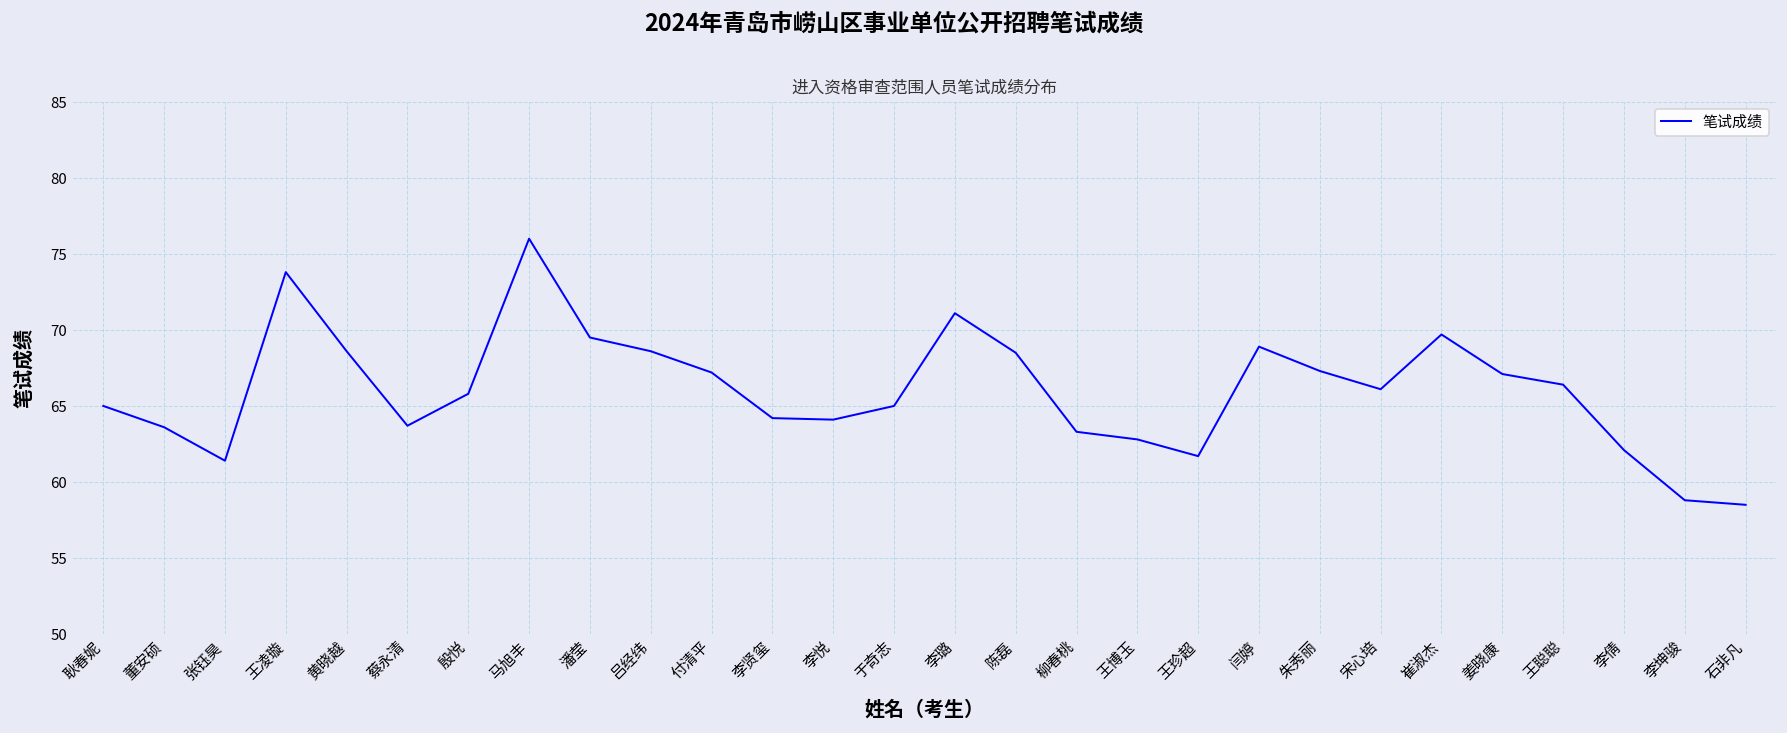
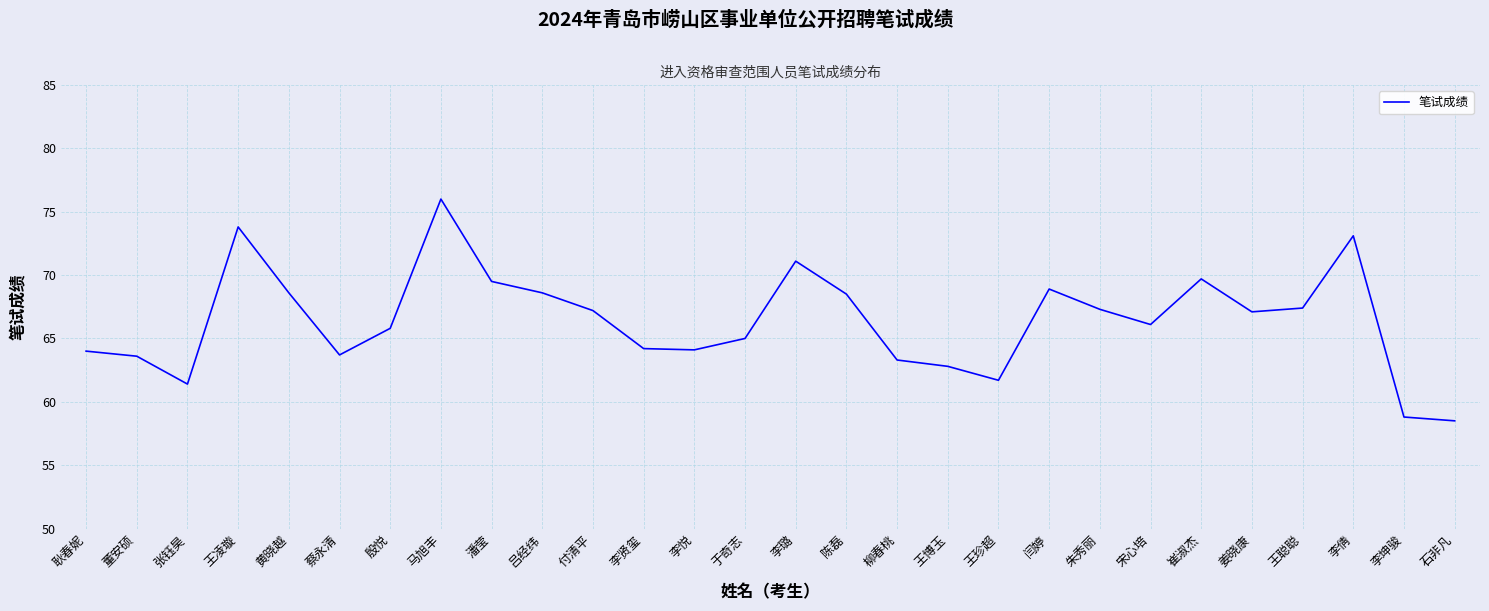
耿春妮: 65 -> 64
王聪聪: 66.4 -> 67.4
李倩: 62.1 -> 73.1
